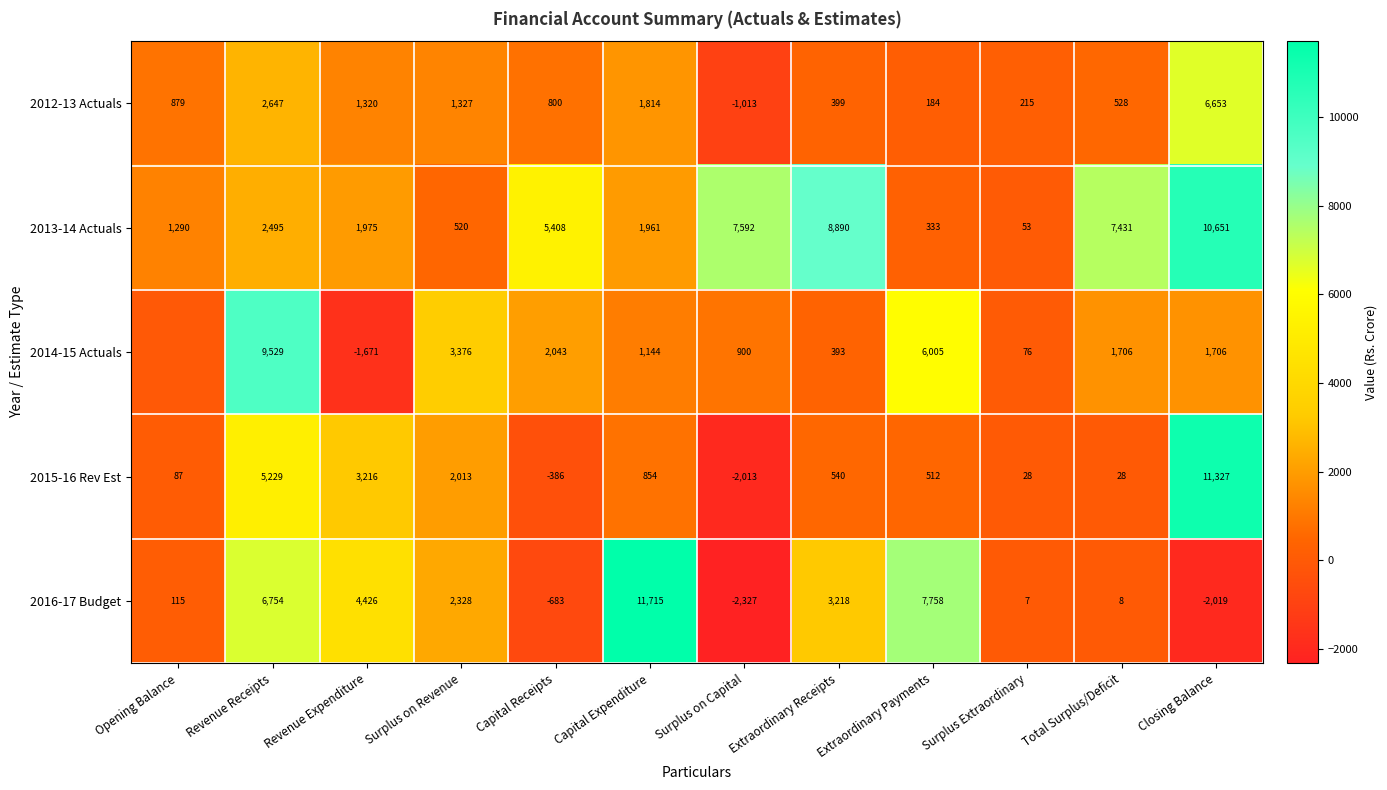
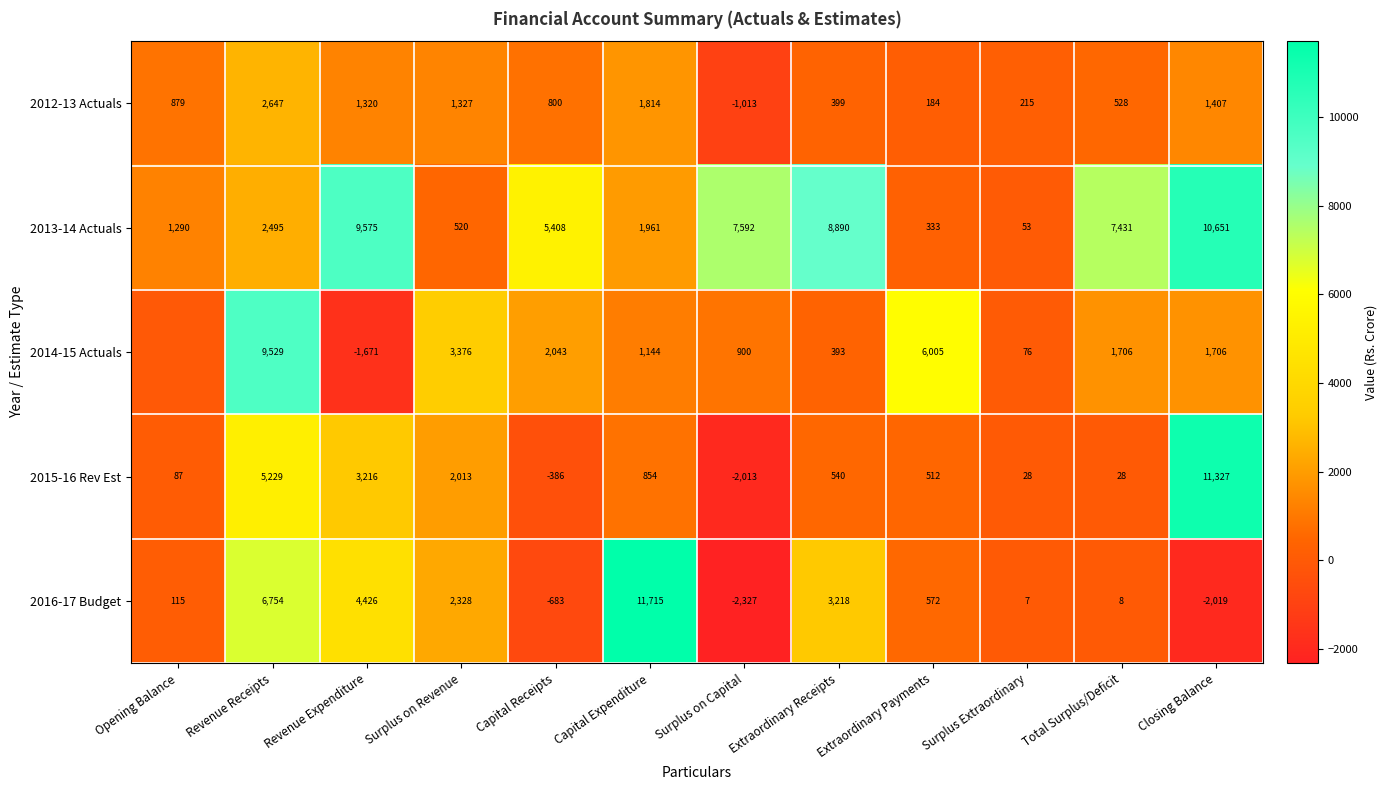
2012-13 Actuals, Closing Balance: 6,653 -> 1,407
2013-14 Actuals, Revenue Expenditure: 1,975 -> 9,575
2016-17 Budget, Extraordinary Payments: 7,758 -> 572
